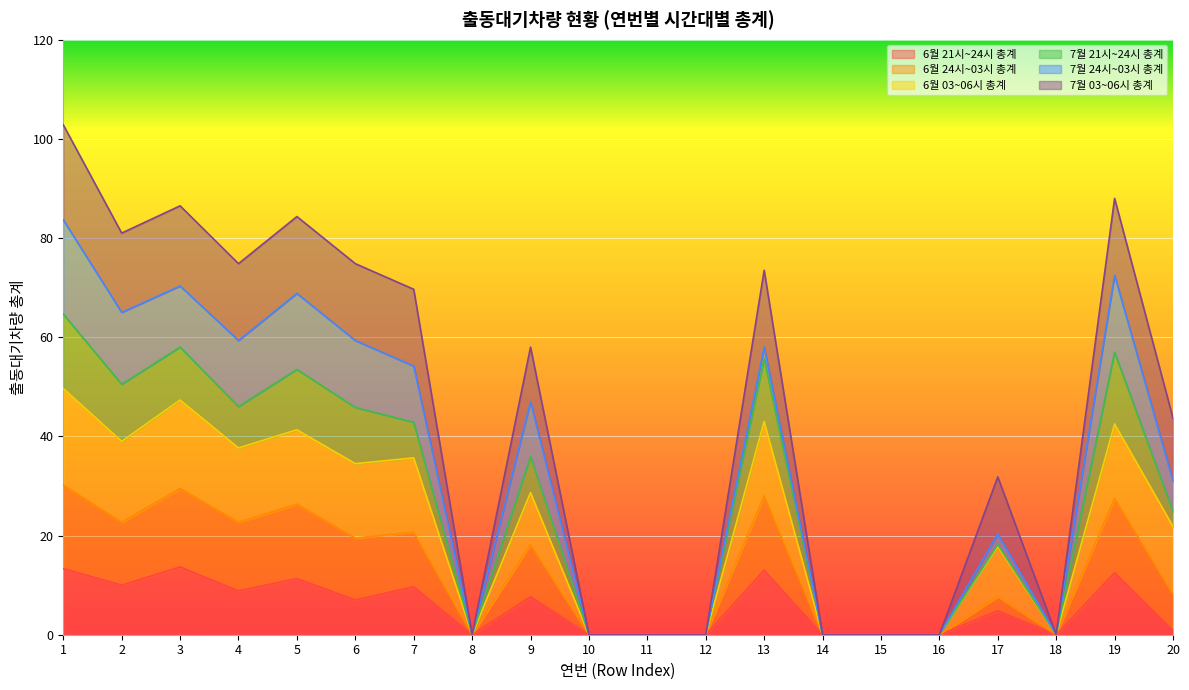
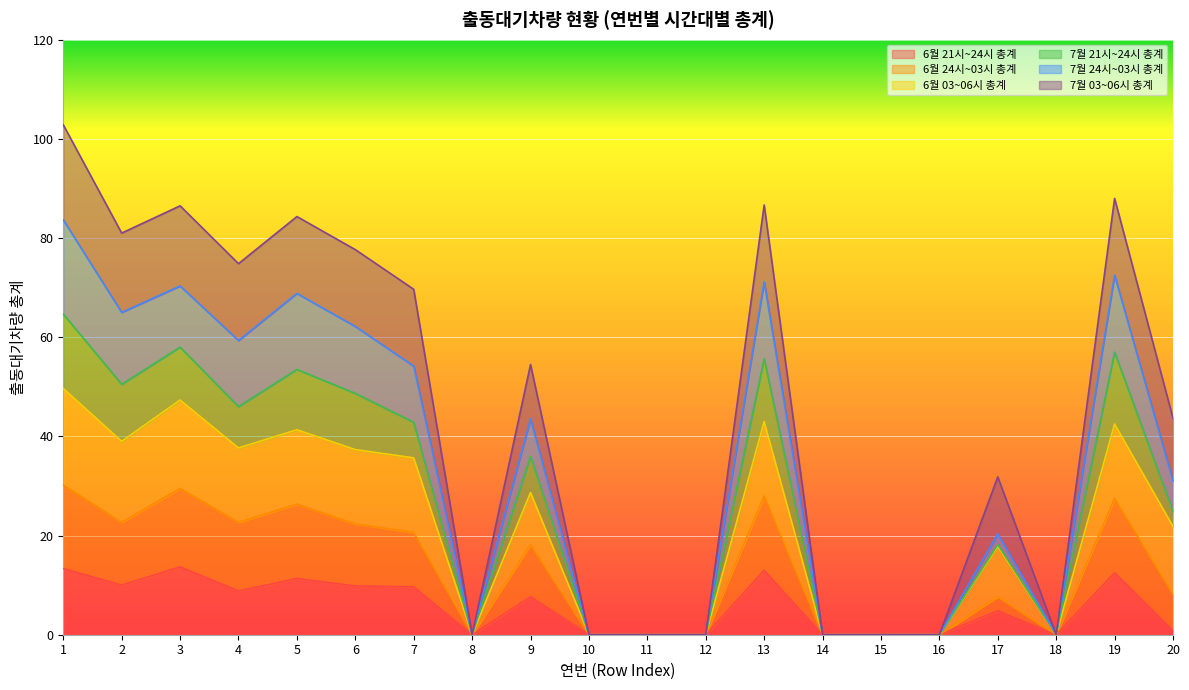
6월 21시~24시 총계, 6: 7 -> 10
7월 24시~03시 총계, 9: 11 -> 8
7월 24시~03시 총계, 13: 2 -> 15
